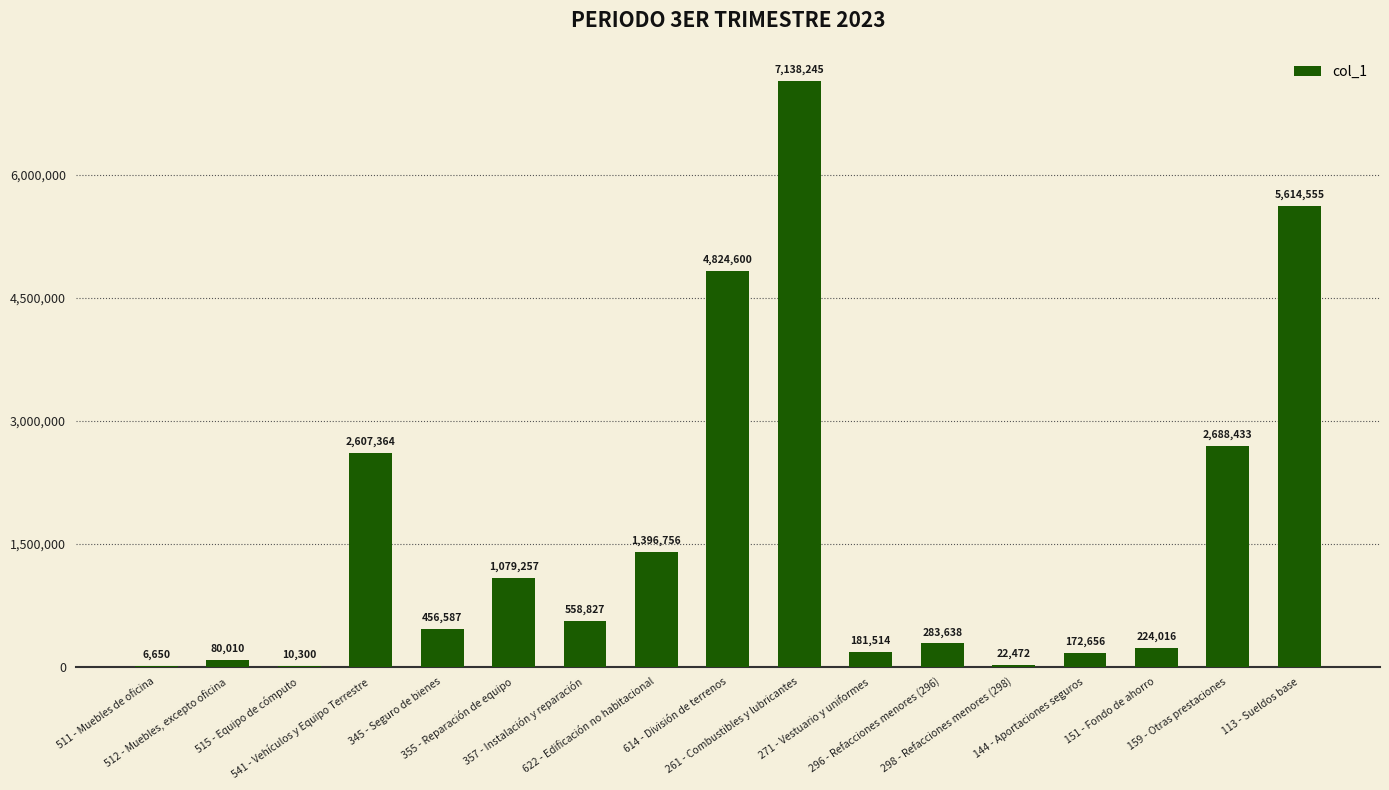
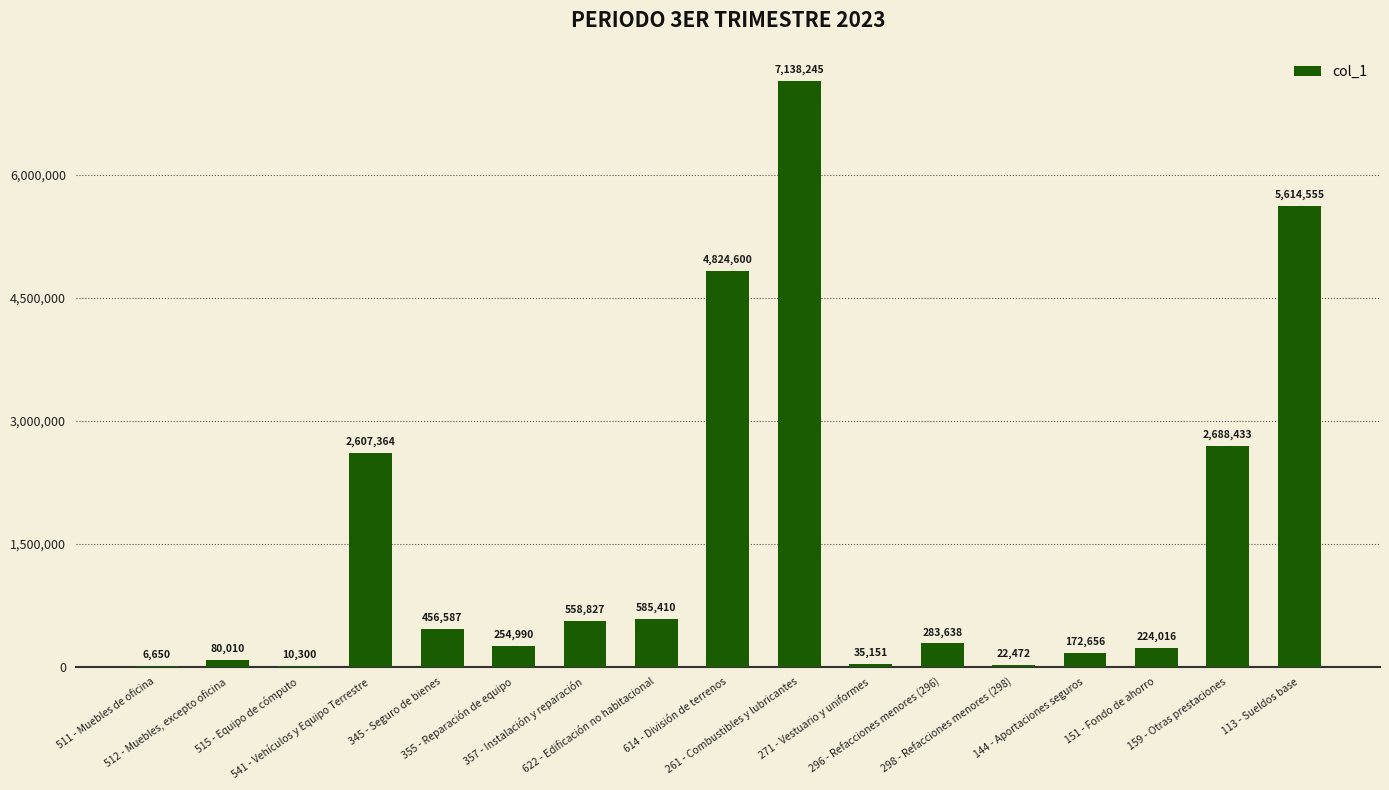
355 - Reparación de equipo: 1,079,257 -> 254,990
622 - Edificación no habitacional: 1,396,756 -> 585,410
271 - Vestuario y uniformes: 181,514 -> 35,151
